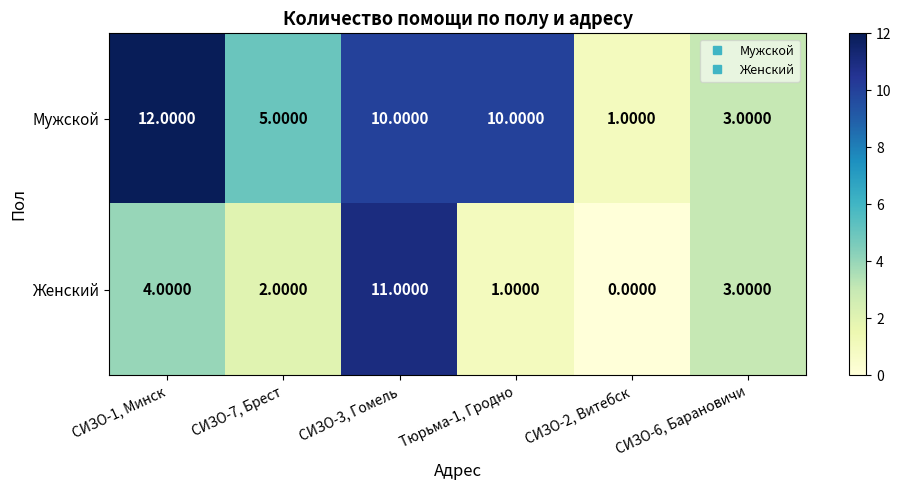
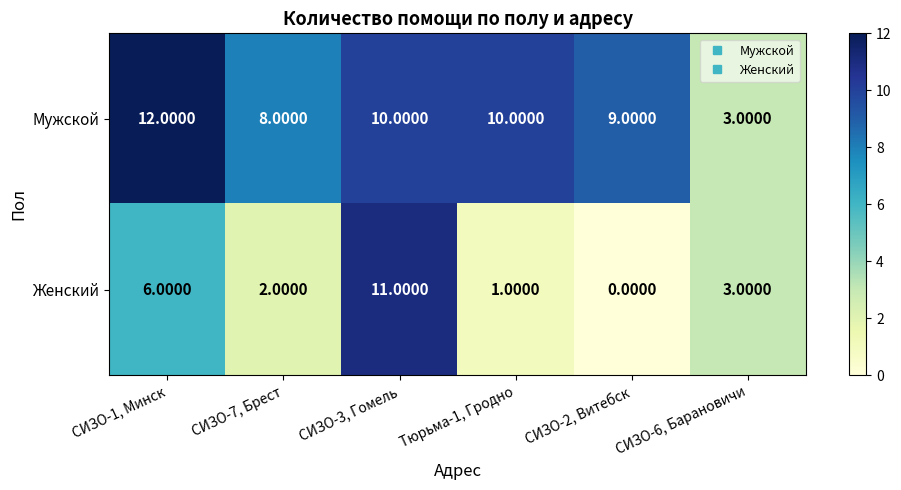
Мужской, СИЗО-7, Брест: 5.0000 -> 8.0000
Мужской, СИЗО-2, Витебск: 1.0000 -> 9.0000
Женский, СИЗО-1, Минск: 4.0000 -> 6.0000
